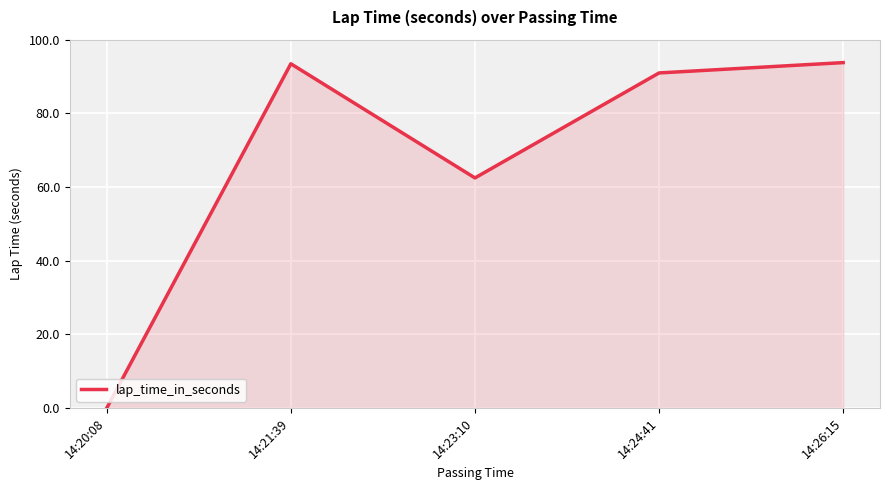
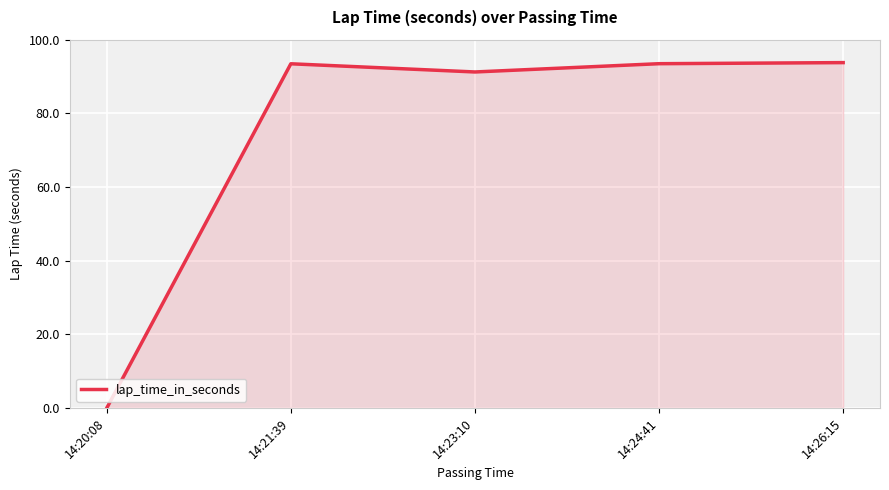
14:23:10: 62 -> 91
14:24:41: 91 -> 93
